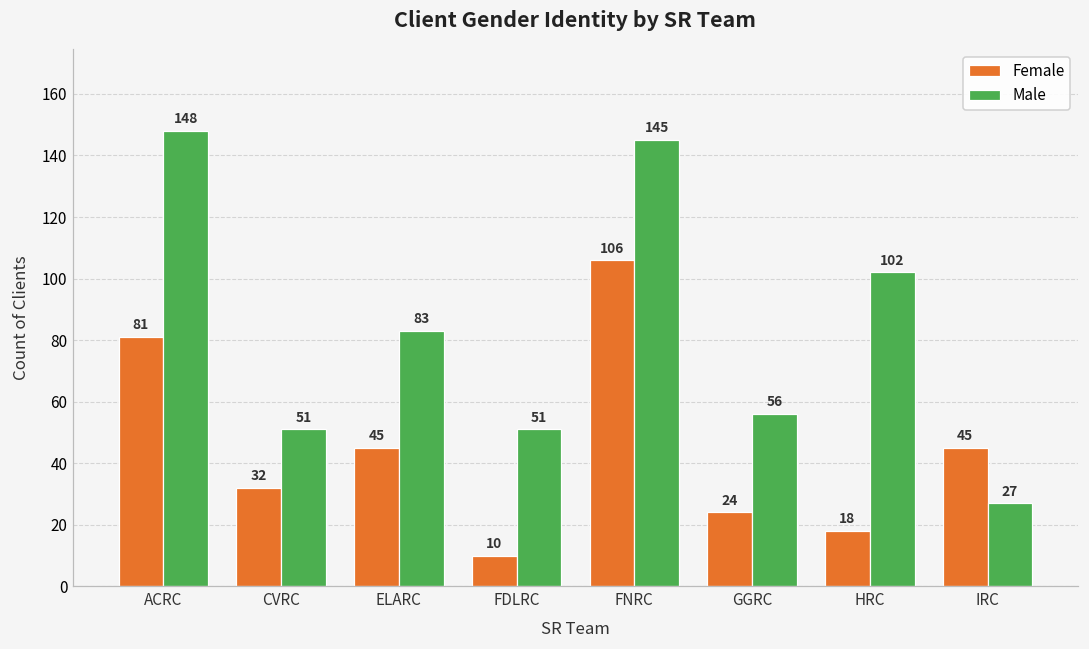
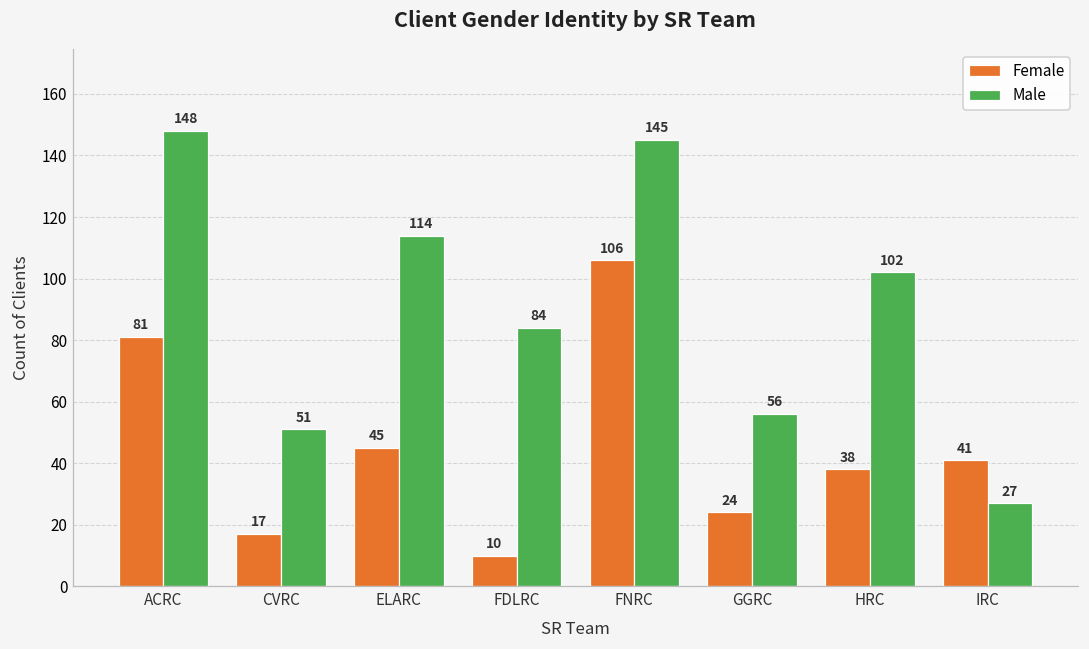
Female, CVRC: 32 -> 17
Male, ELARC: 83 -> 114
Male, FDLRC: 51 -> 84
Female, HRC: 18 -> 38
Female, IRC: 45 -> 41
